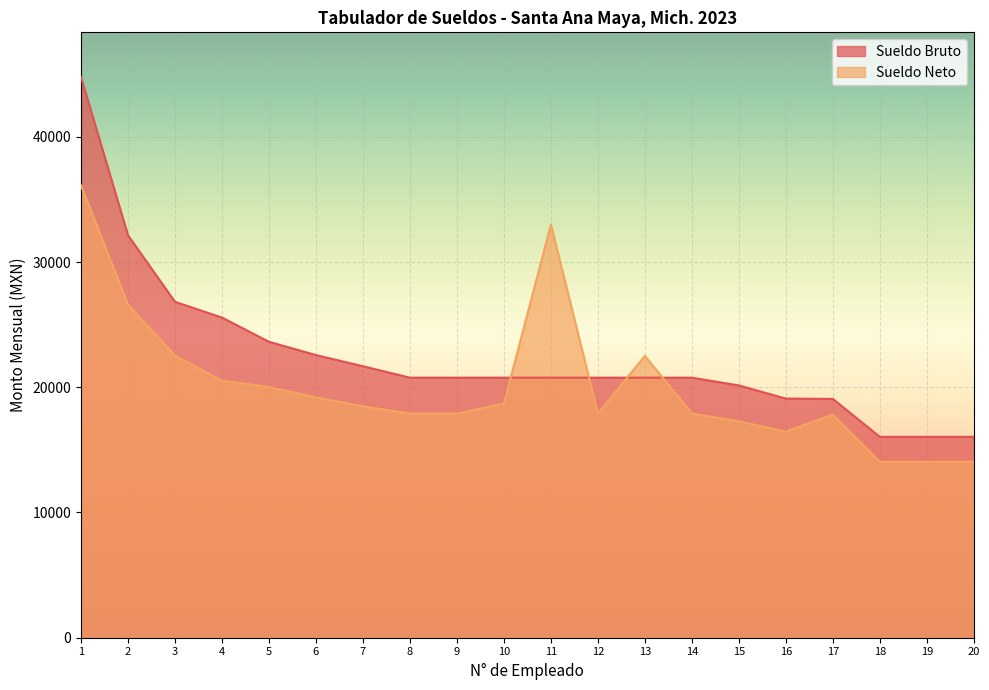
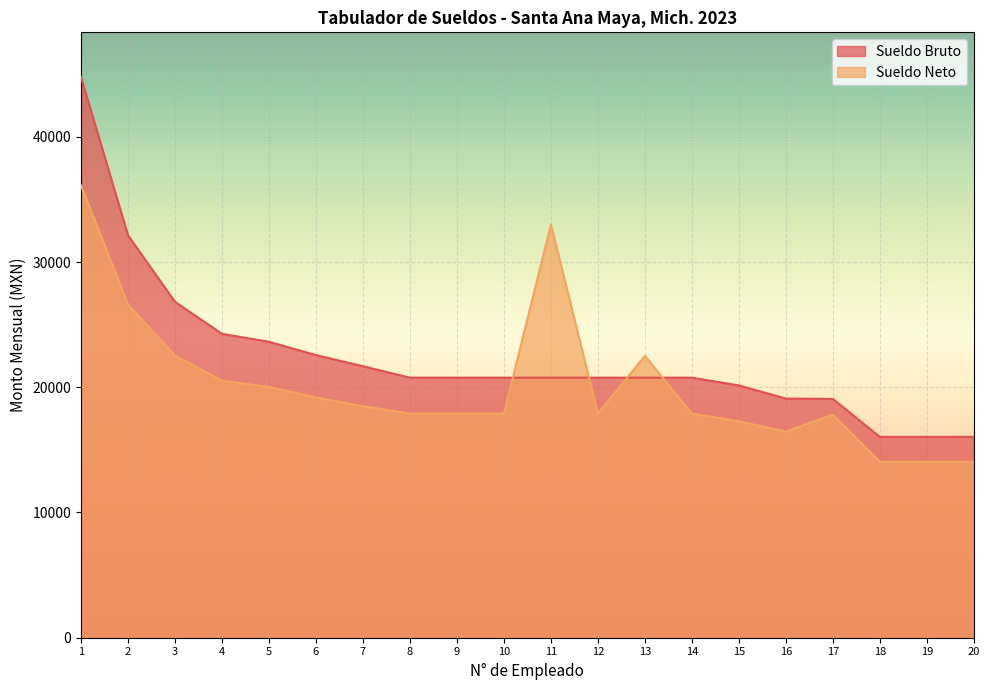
Sueldo Bruto, 4: 25600 -> 24300
Sueldo Neto, 10: 18700 -> 17900
